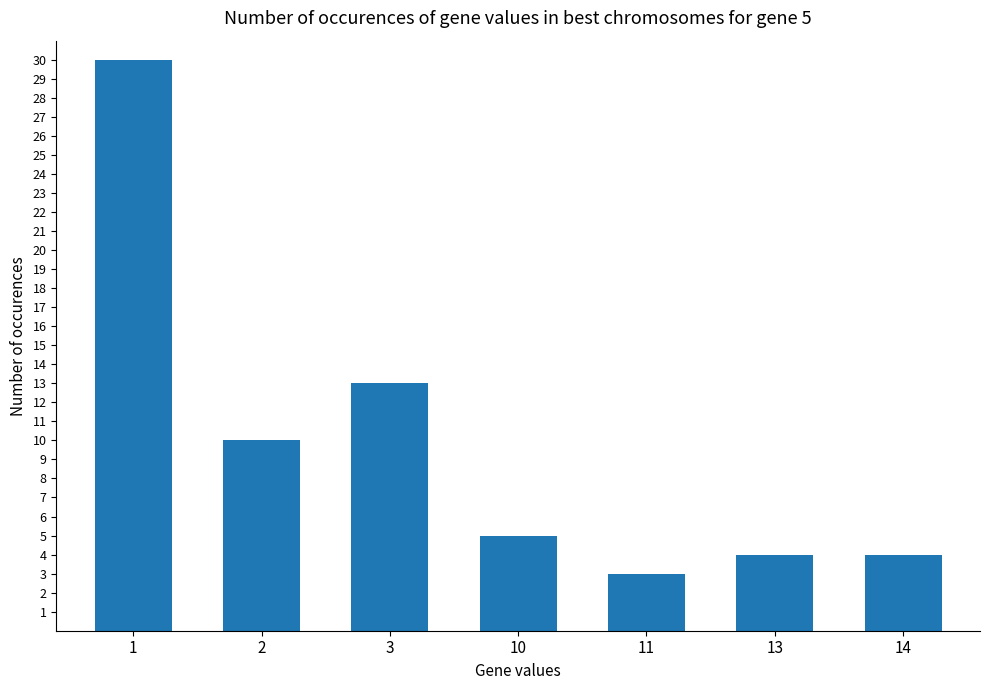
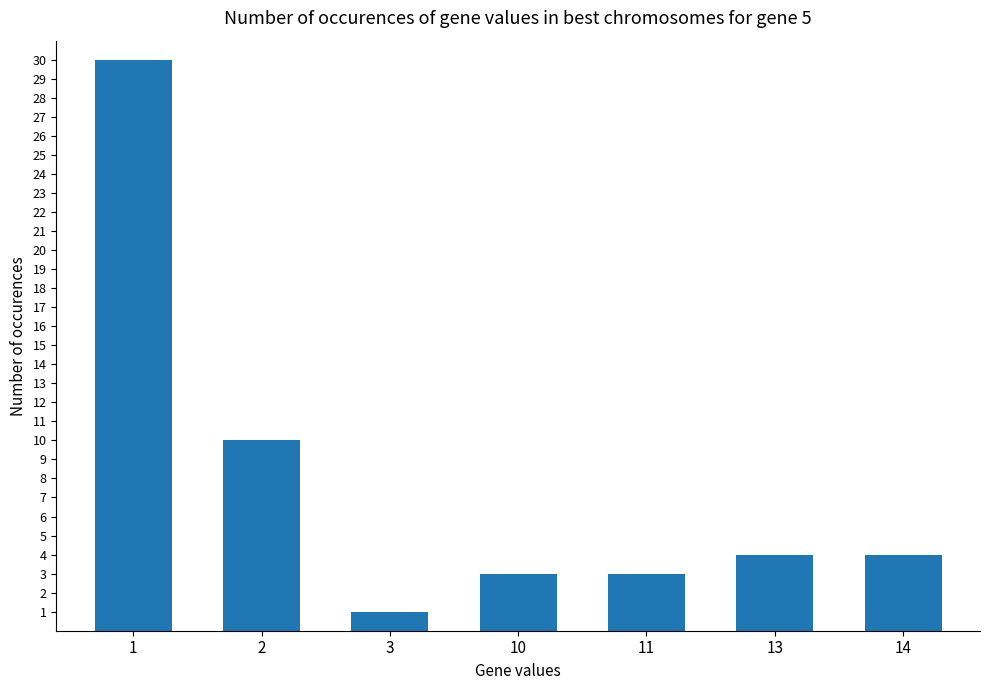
3: 13 -> 1
10: 5 -> 3
